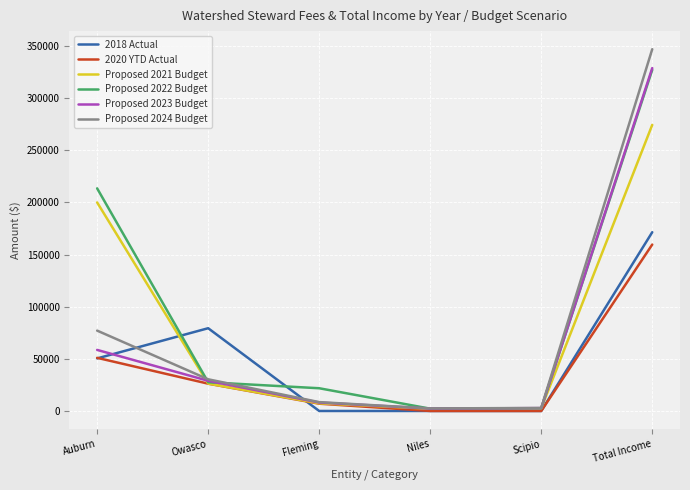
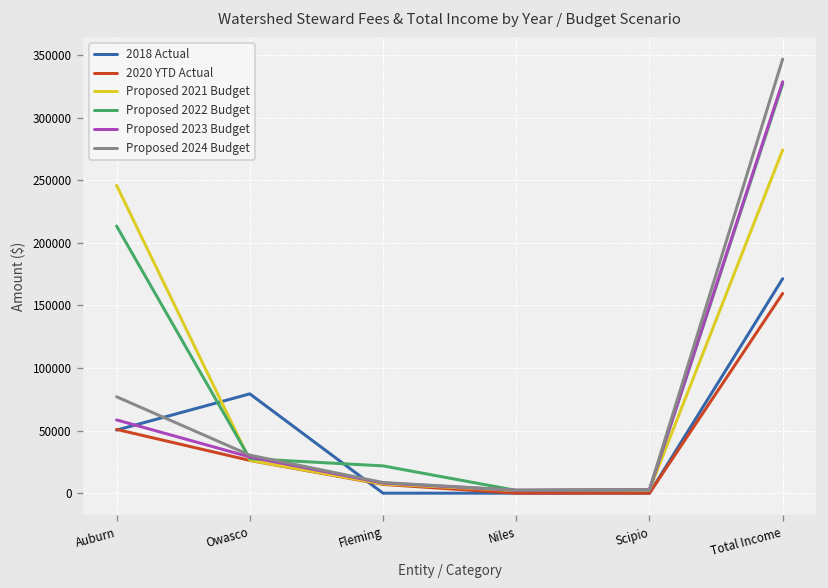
Proposed 2021 Budget, Auburn: 200000 -> 246000
